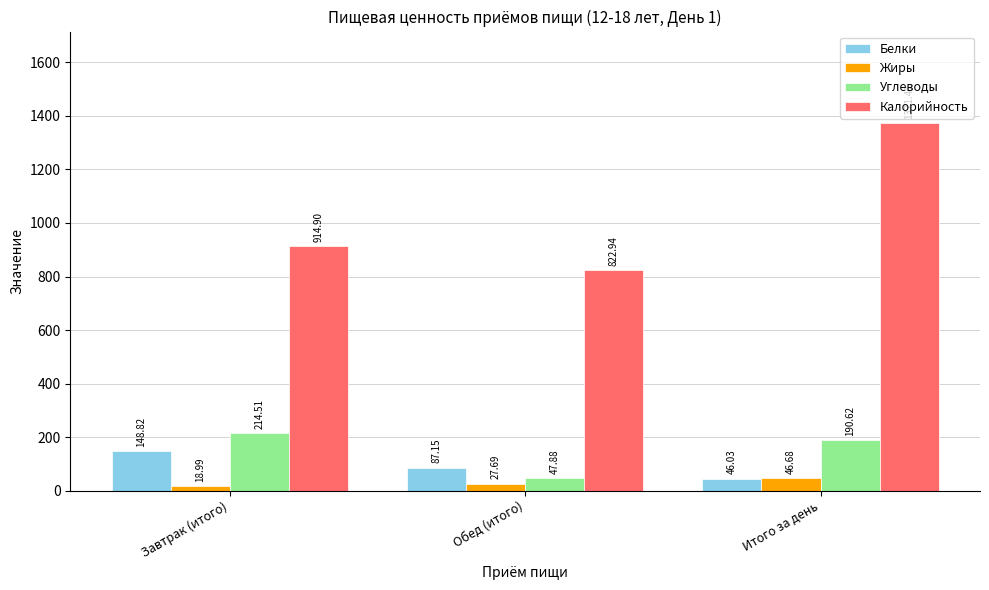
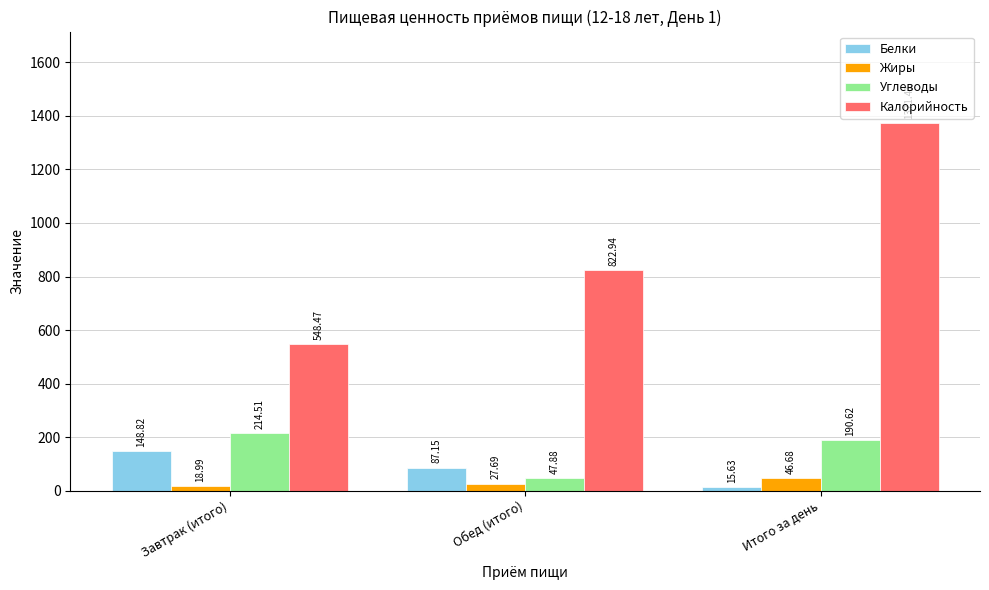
Калорийность, Завтрак (итого): 914.90 -> 548.47
Белки, Итого за день: 46.03 -> 15.63
